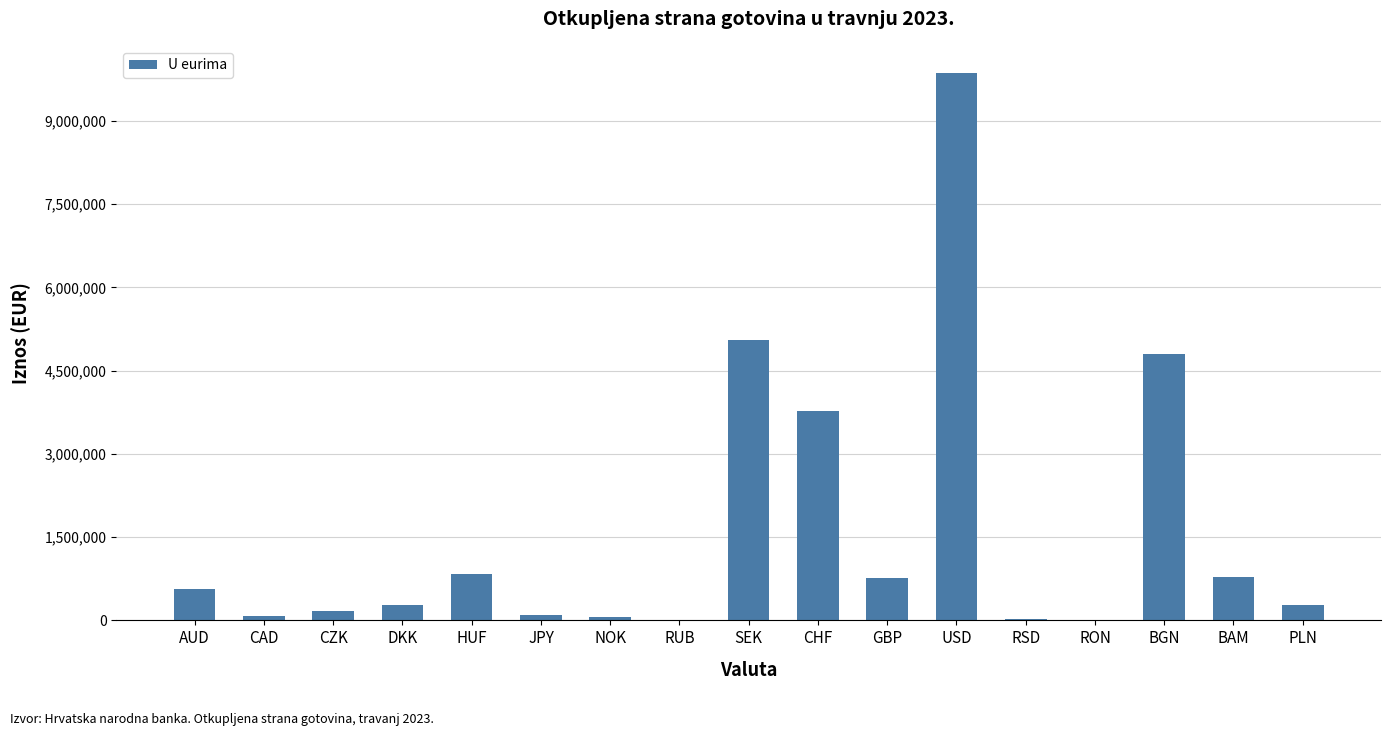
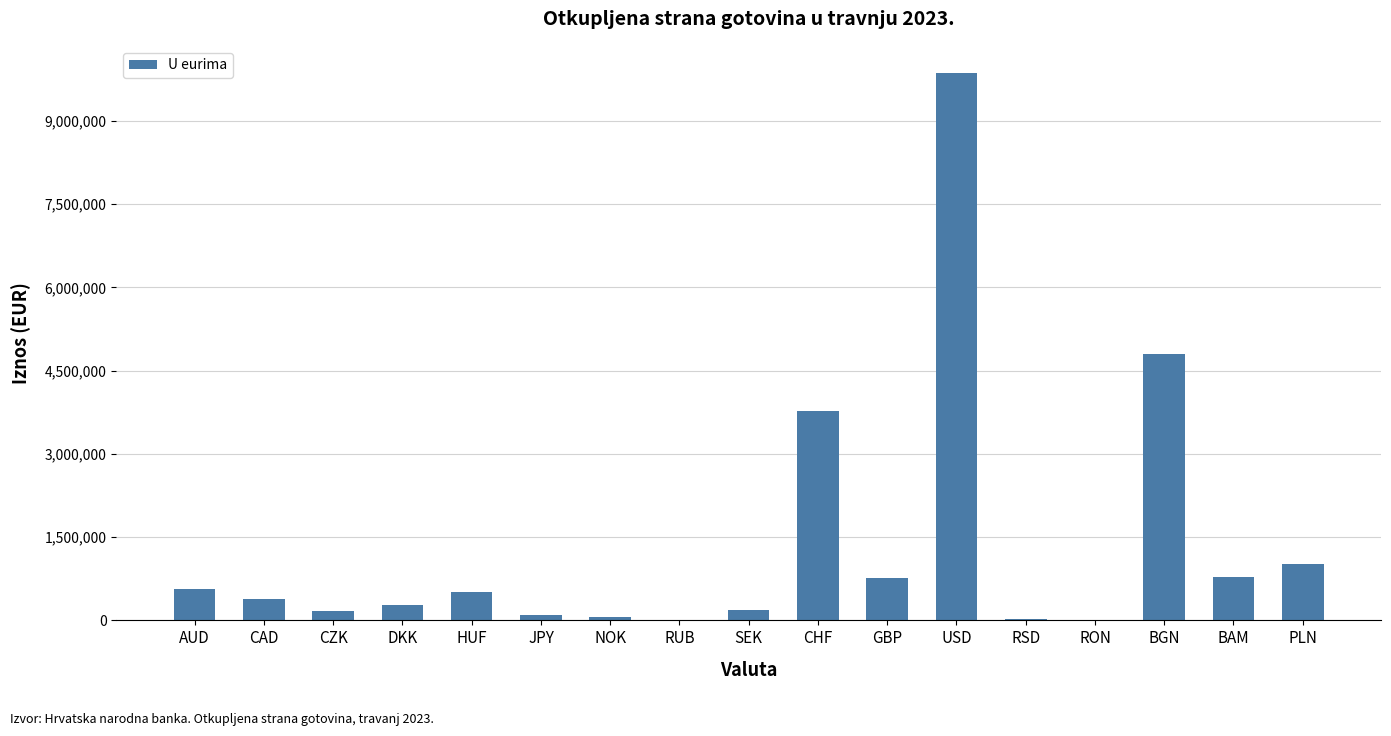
CAD: 100,000 -> 400,000
HUF: 800,000 -> 500,000
SEK: 5,000,000 -> 200,000
PLN: 300,000 -> 1,000,000
